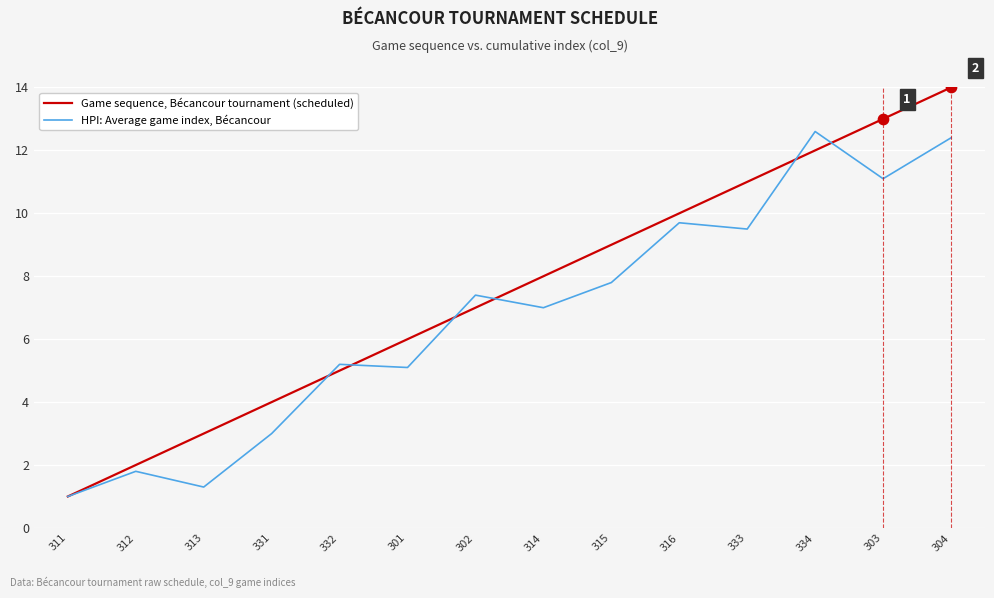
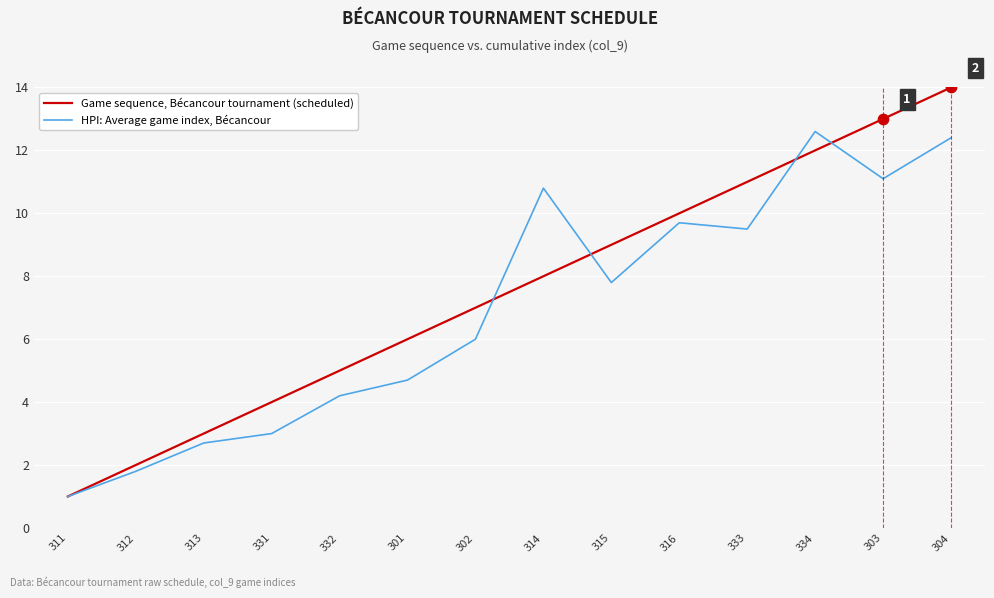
HPI: Average game index, Bécancour, 313: 1.3 -> 2.7
HPI: Average game index, Bécancour, 332: 5.2 -> 4.2
HPI: Average game index, Bécancour, 301: 5.1 -> 4.7
HPI: Average game index, Bécancour, 302: 7.4 -> 6.0
HPI: Average game index, Bécancour, 314: 7.0 -> 10.8
